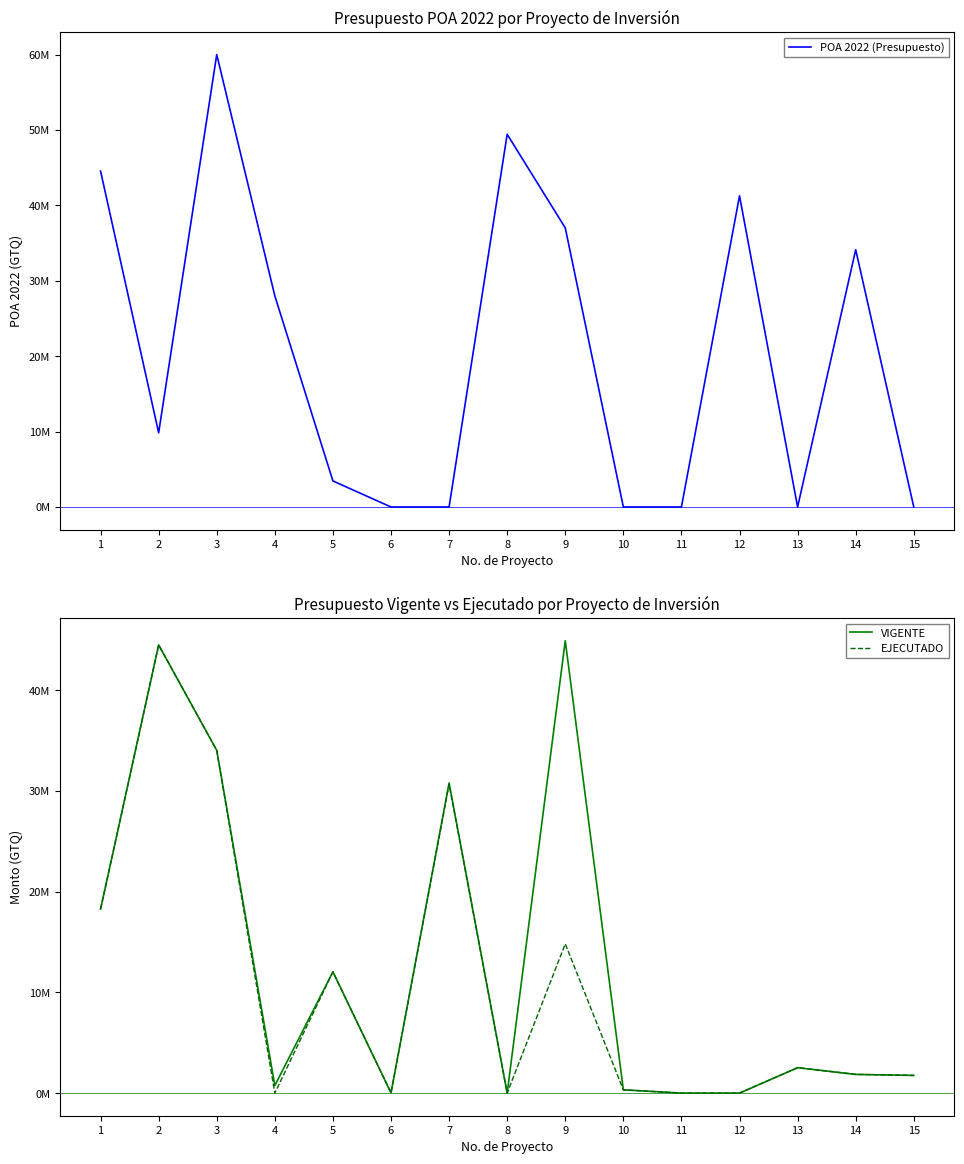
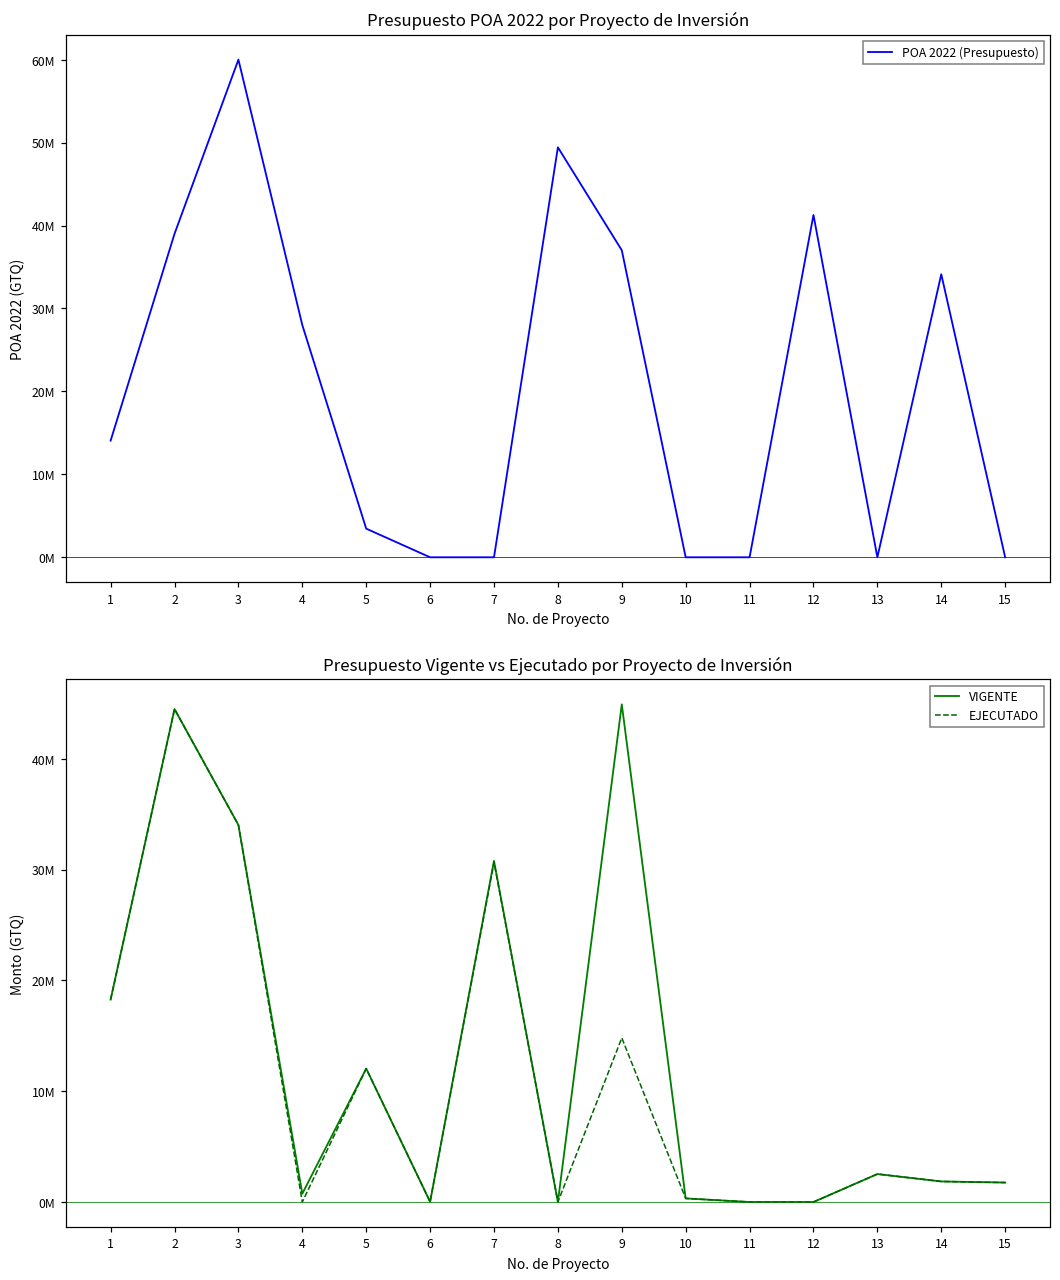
Presupuesto POA 2022 por Proyecto de Inversión, 1: 45000000 -> 14000000
Presupuesto POA 2022 por Proyecto de Inversión, 2: 10000000 -> 39000000
